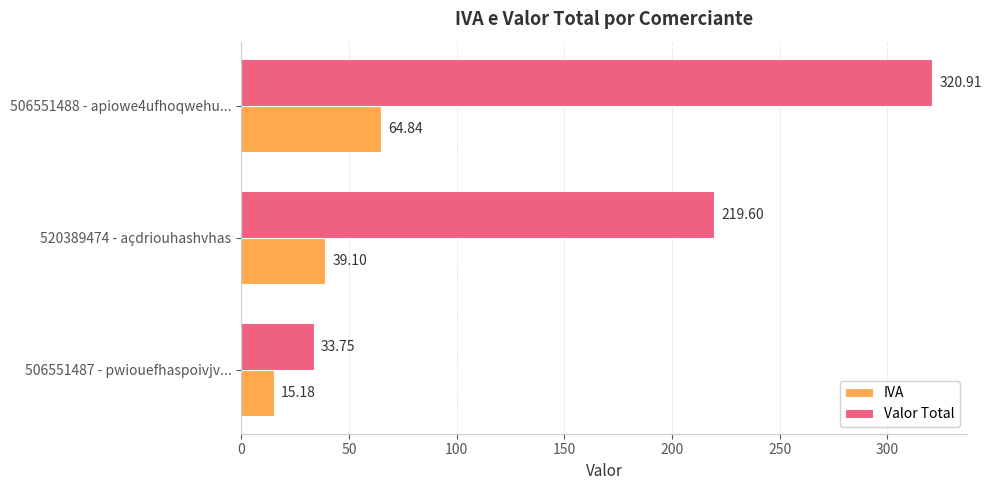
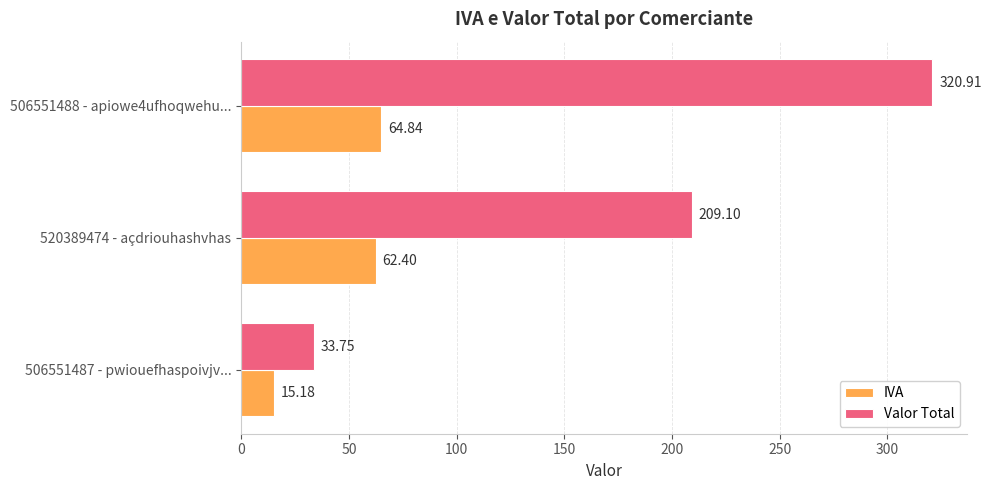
Valor Total, 520389474 - açdriouhashvhas: 219.60 -> 209.10
IVA, 520389474 - açdriouhashvhas: 39.10 -> 62.40
